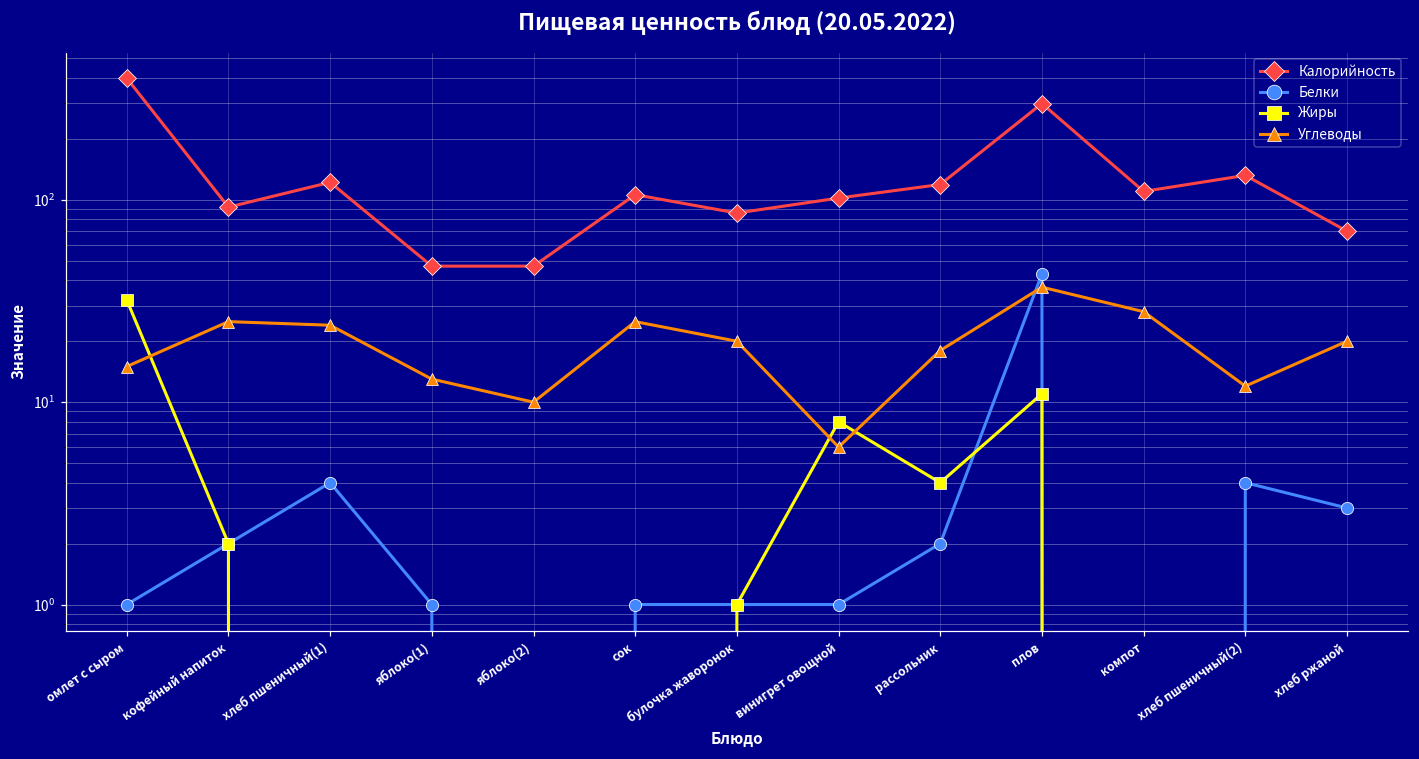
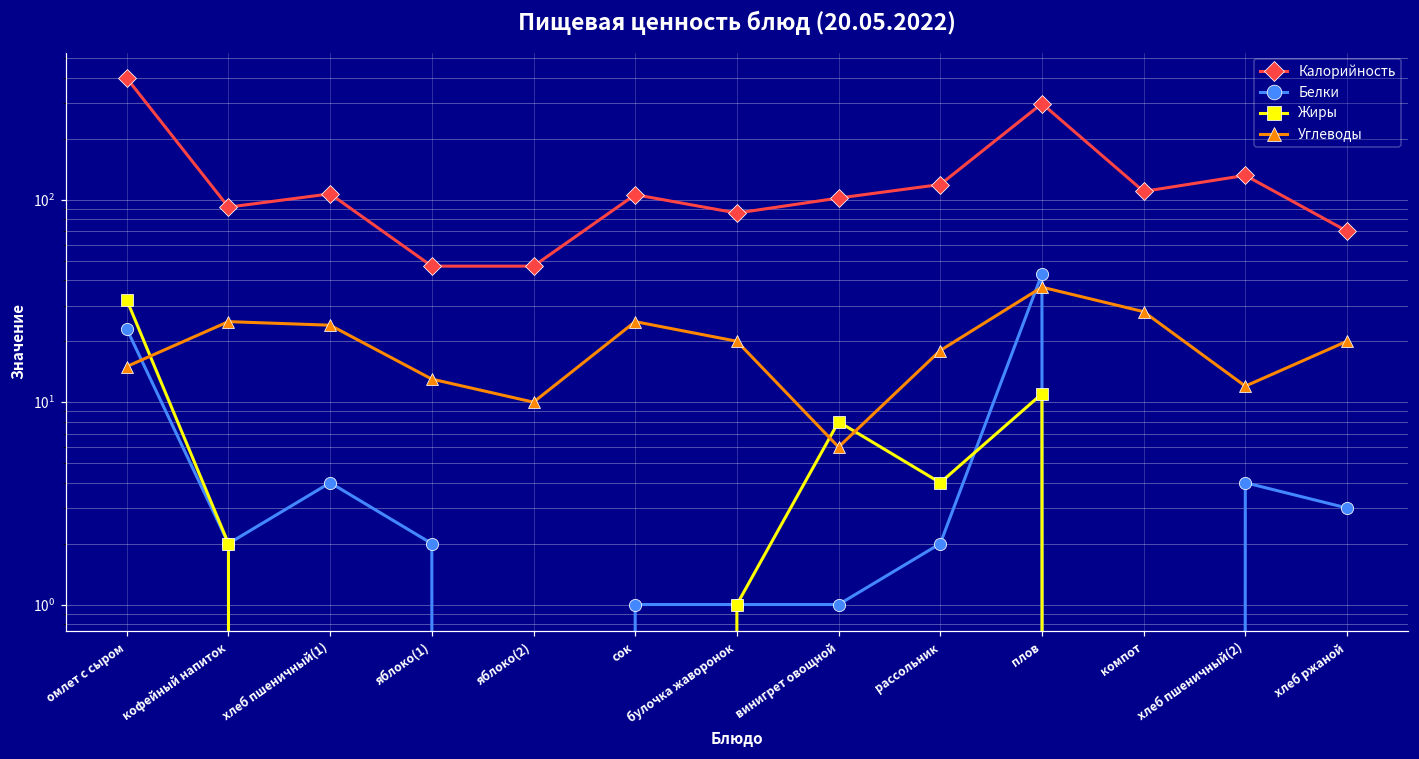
Белки, омлет с сыром: 1 -> 23
Калорийность, хлеб пшеничный(1): 120 -> 110
Белки, яблоко(1): 1 -> 2
